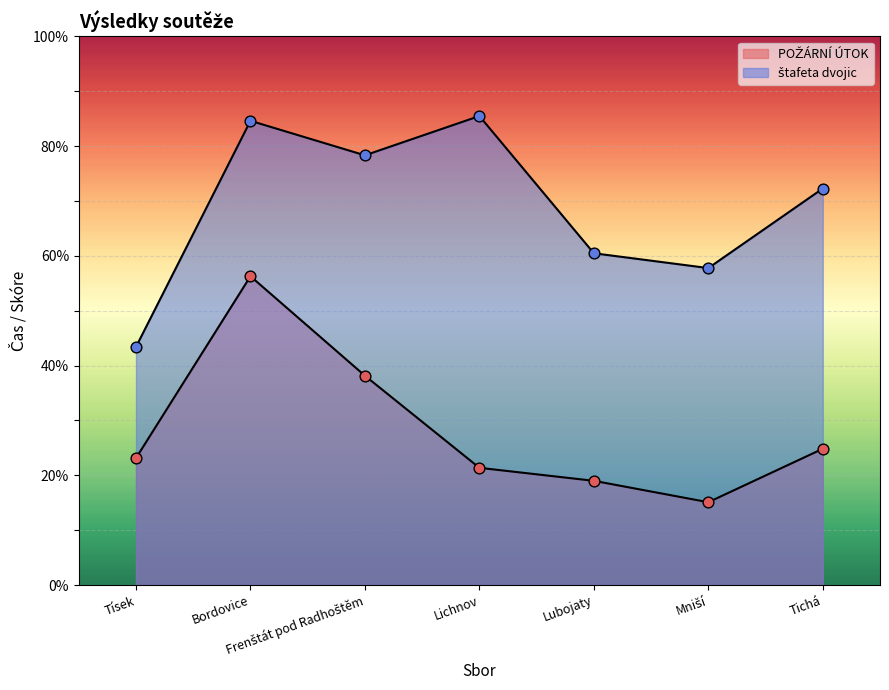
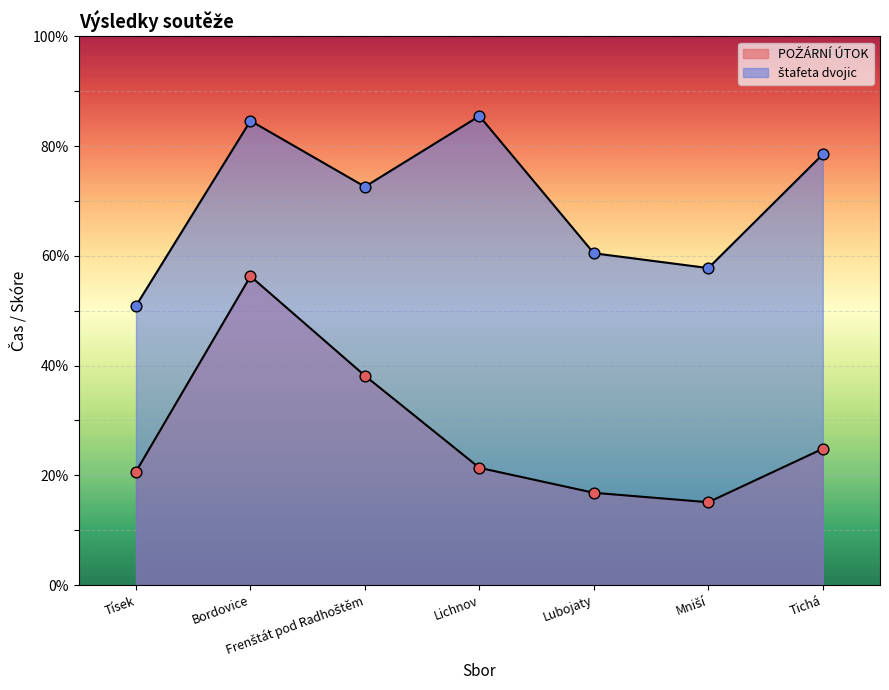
POŽÁRNÍ ÚTOK, Tísek: 23% -> 21%
štafeta dvojic, Tísek: 43% -> 51%
štafeta dvojic, Frenštát pod Radhoštěm: 78% -> 73%
POŽÁRNÍ ÚTOK, Lubojaty: 19% -> 17%
štafeta dvojic, Tichá: 72% -> 78%
